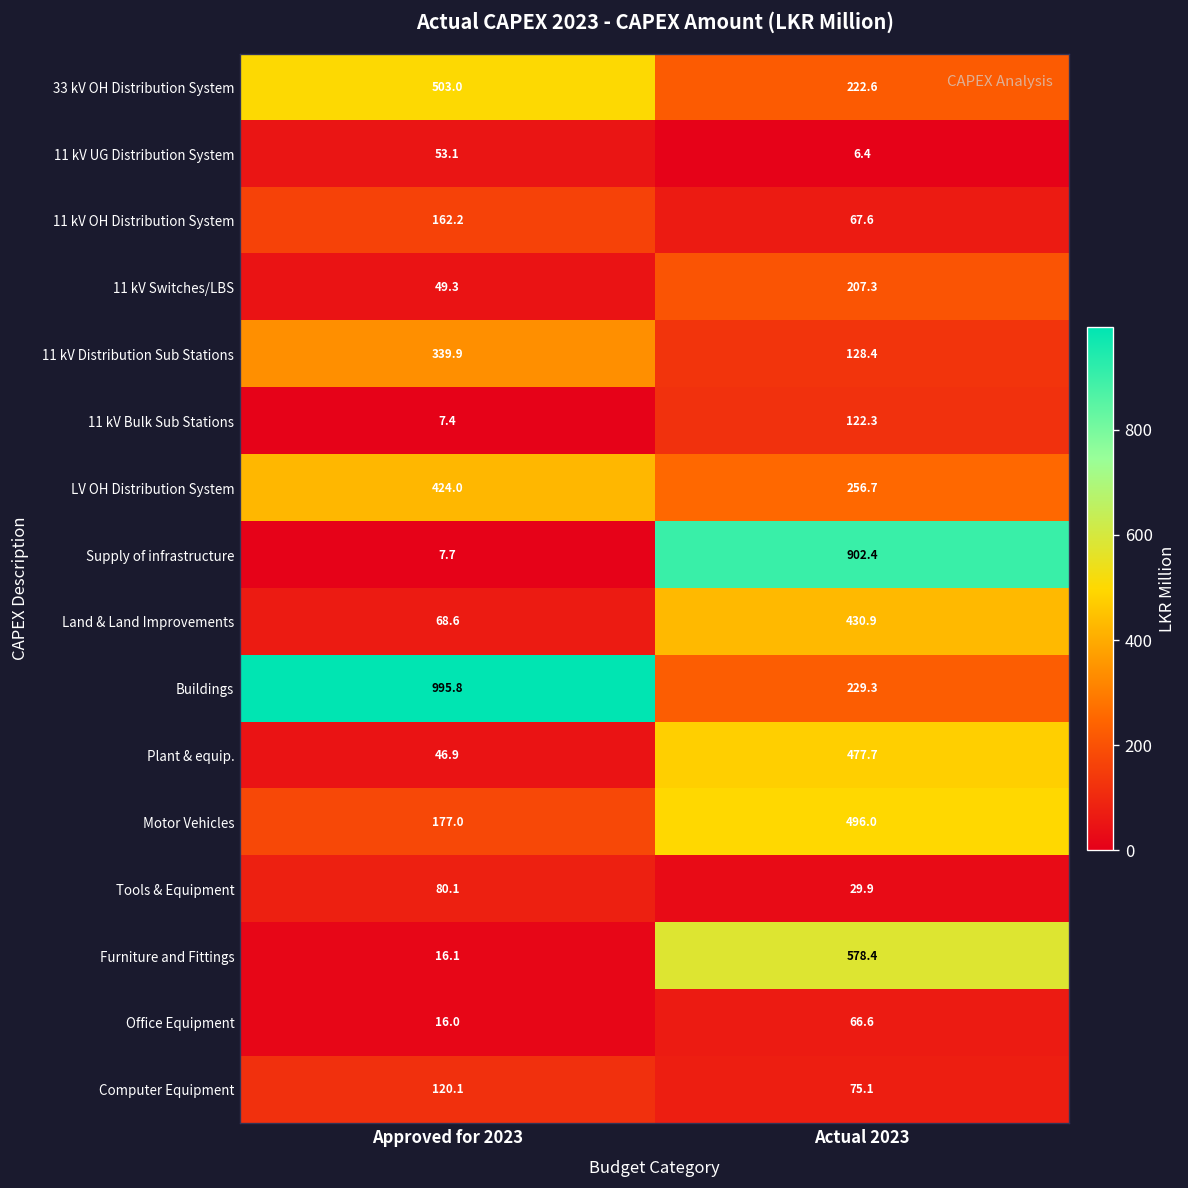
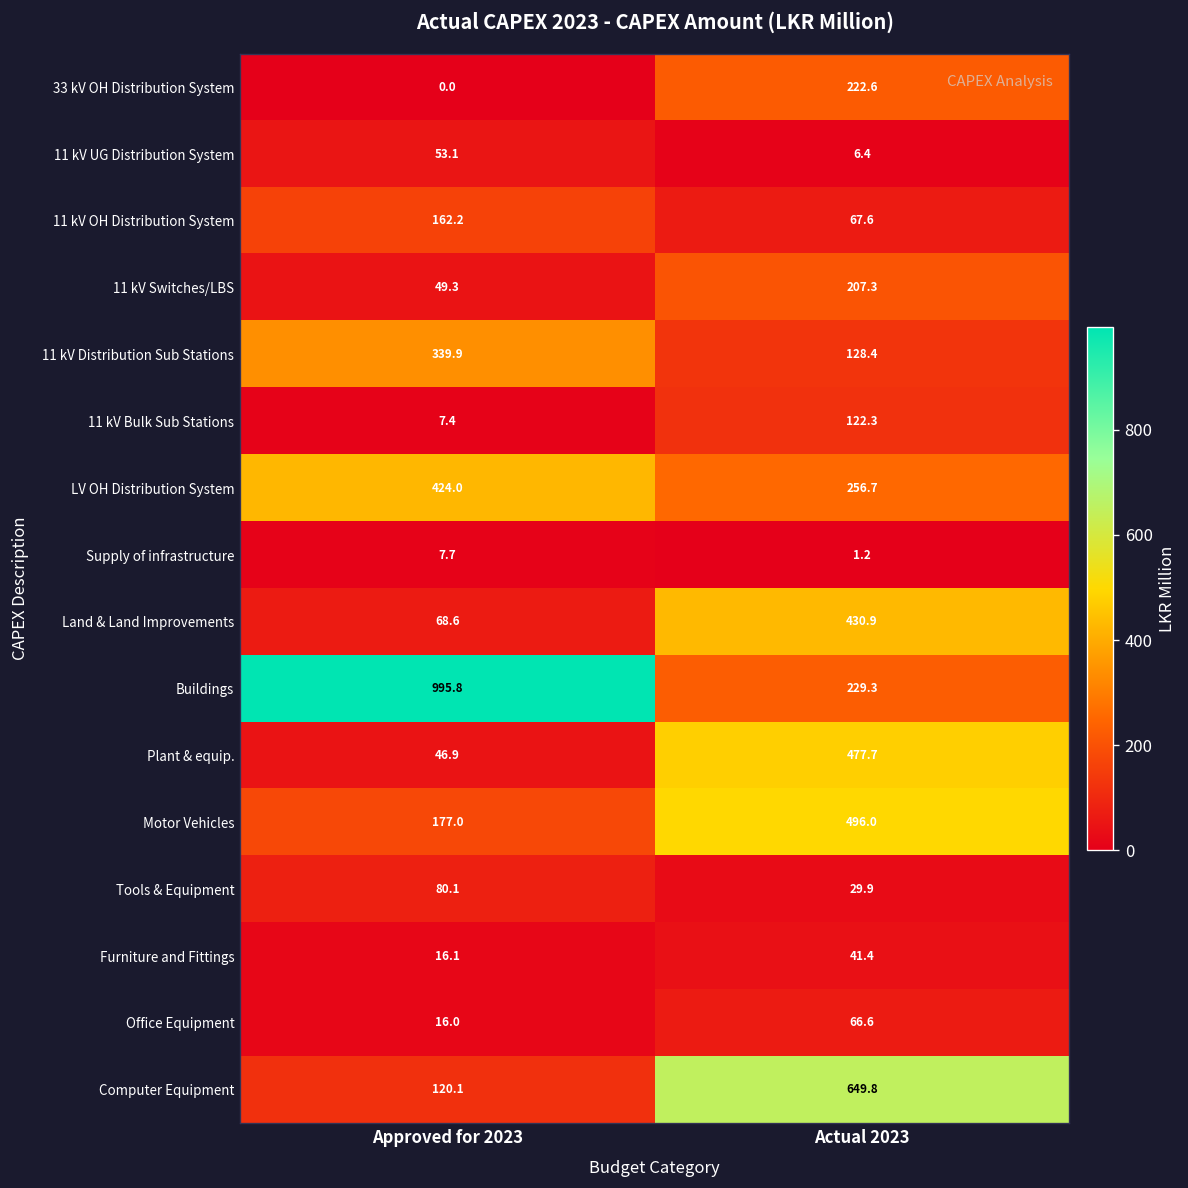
33 kV OH Distribution System, Approved for 2023: 503.0 -> 0.0
Supply of infrastructure, Actual 2023: 902.4 -> 1.2
Furniture and Fittings, Actual 2023: 578.4 -> 41.4
Computer Equipment, Actual 2023: 75.1 -> 649.8
